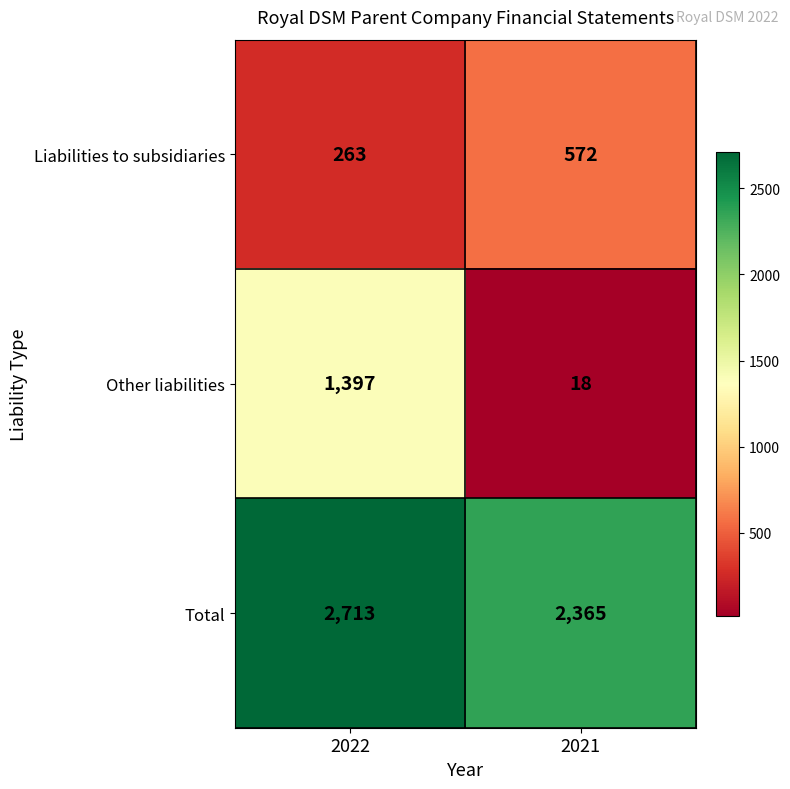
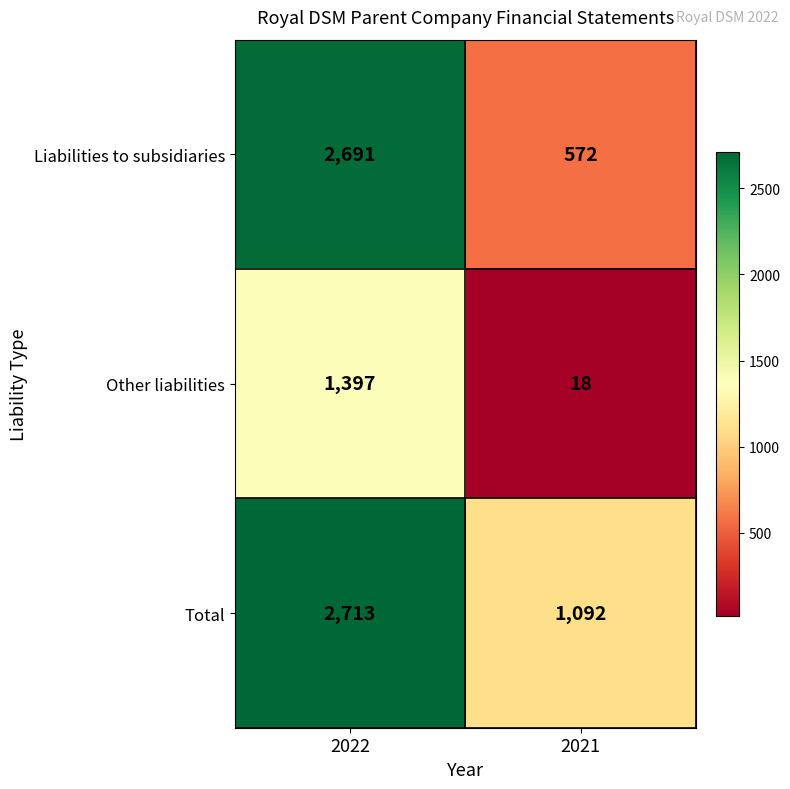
Liabilities to subsidiaries, 2022: 263 -> 2,691
Total, 2021: 2,365 -> 1,092
